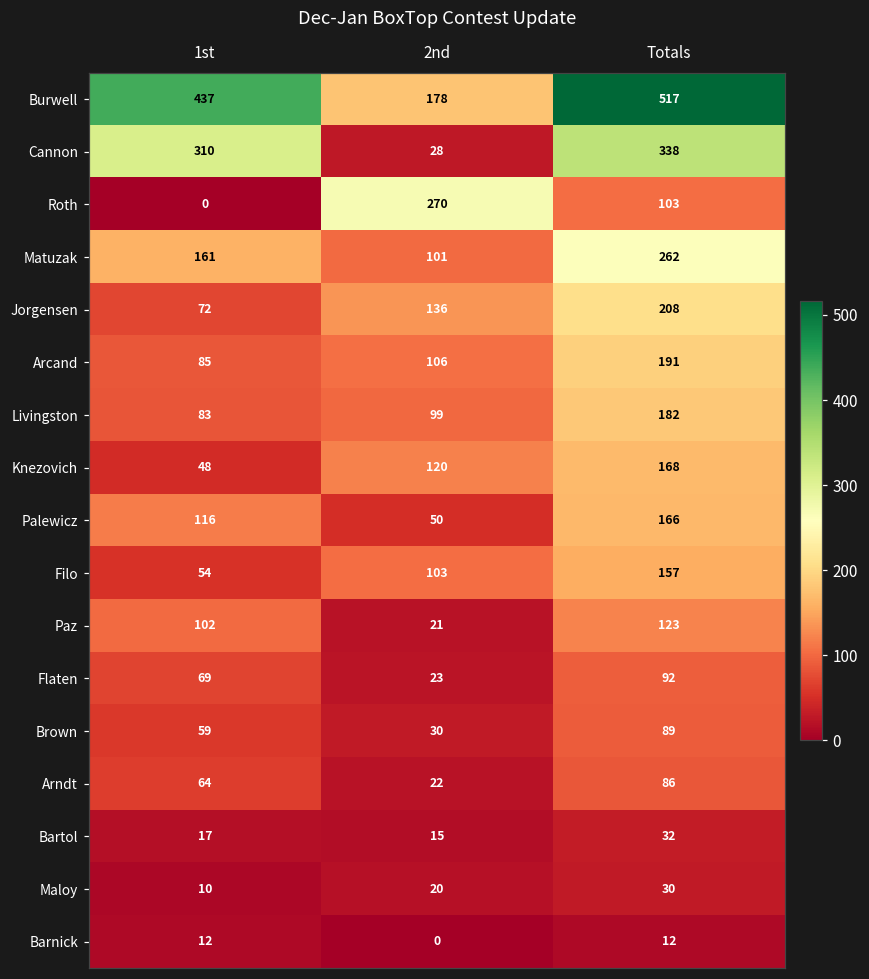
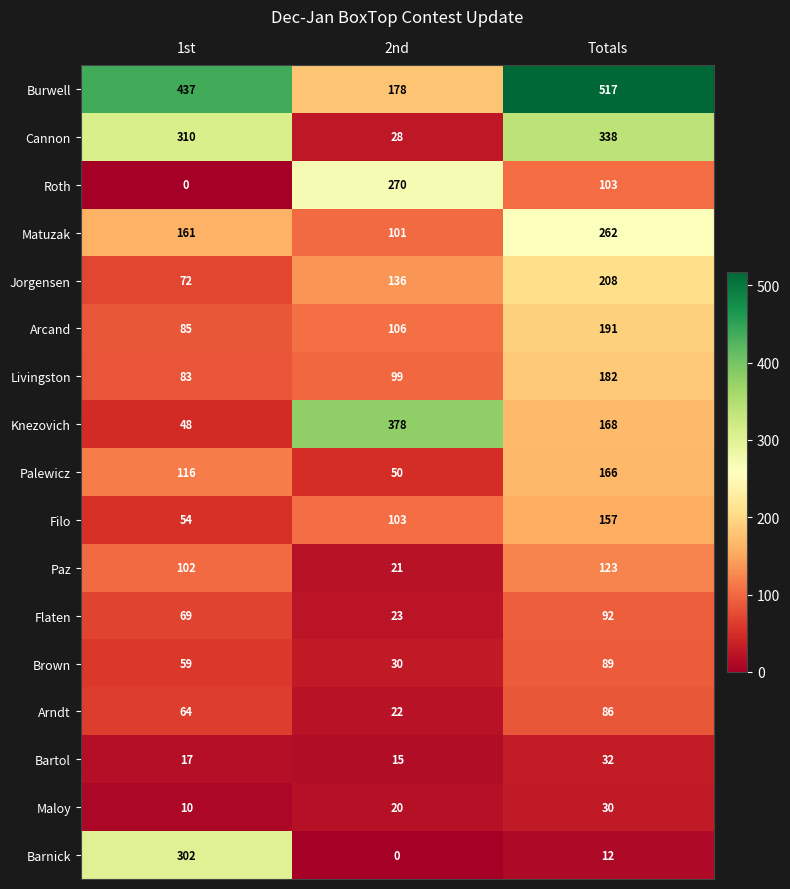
Knezovich, 2nd: 120 -> 378
Barnick, 1st: 12 -> 302
